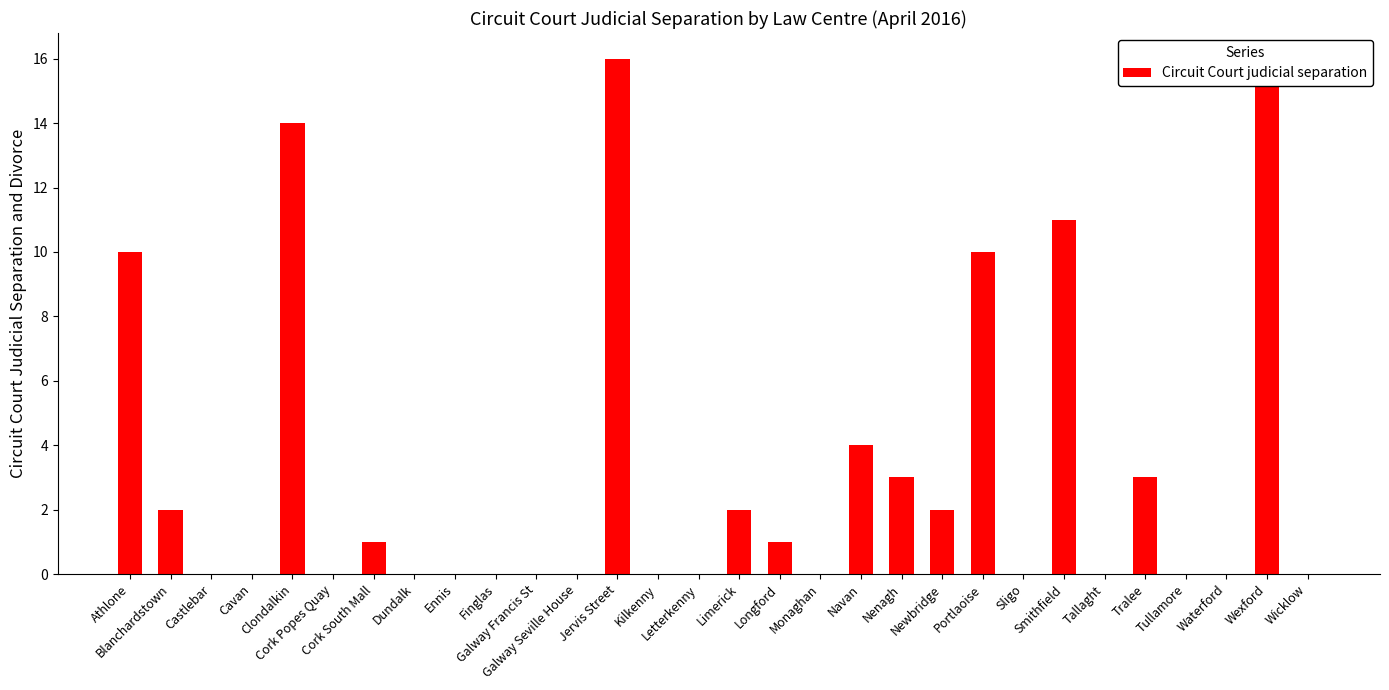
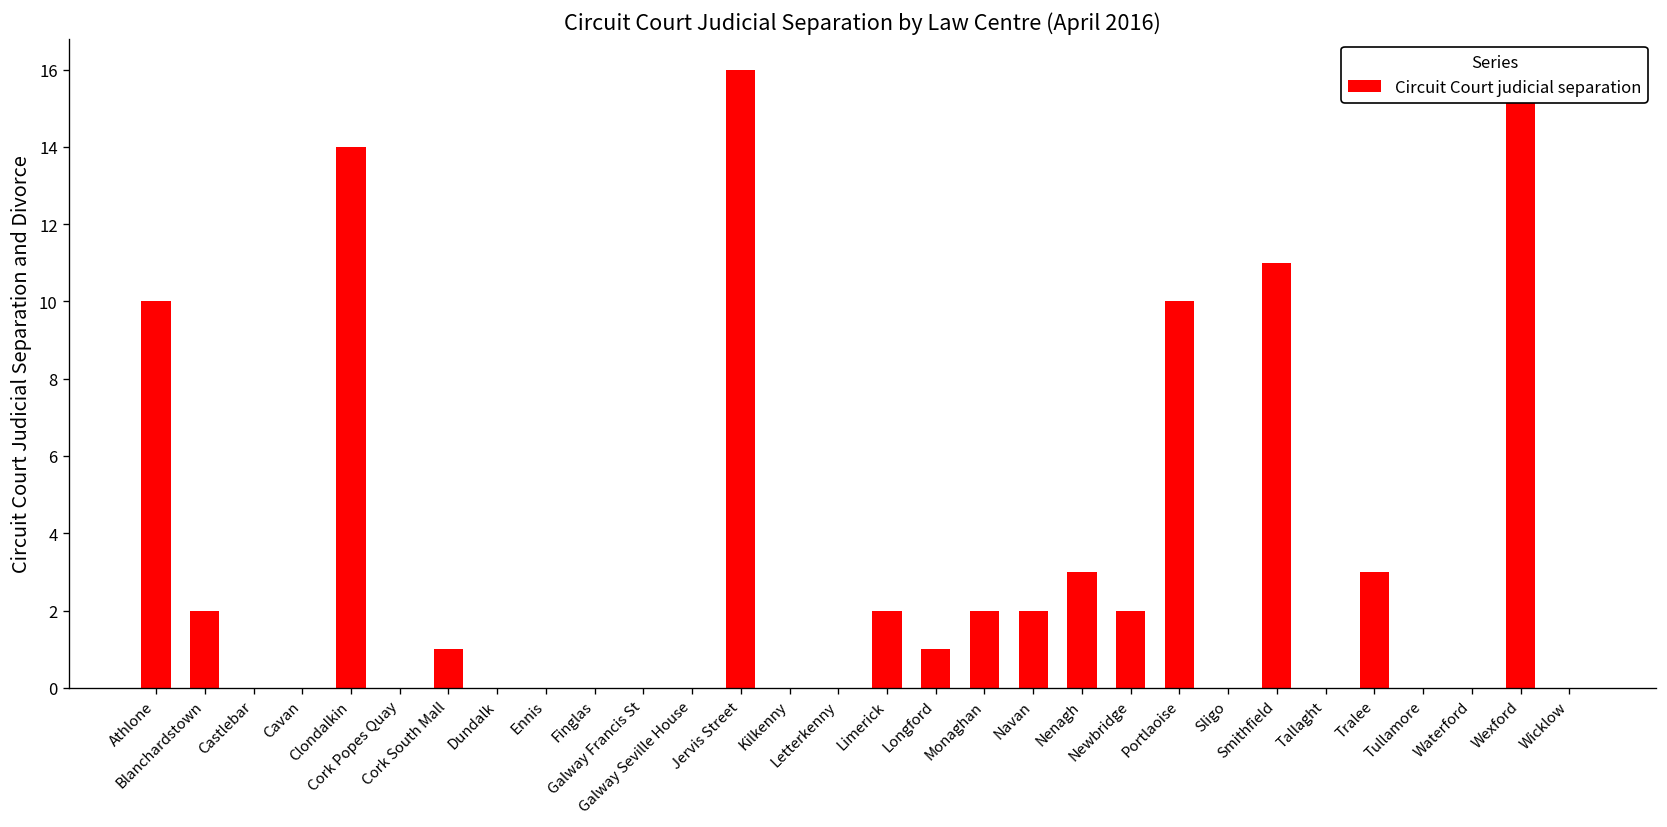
Monaghan: 0 -> 2
Navan: 4 -> 2
